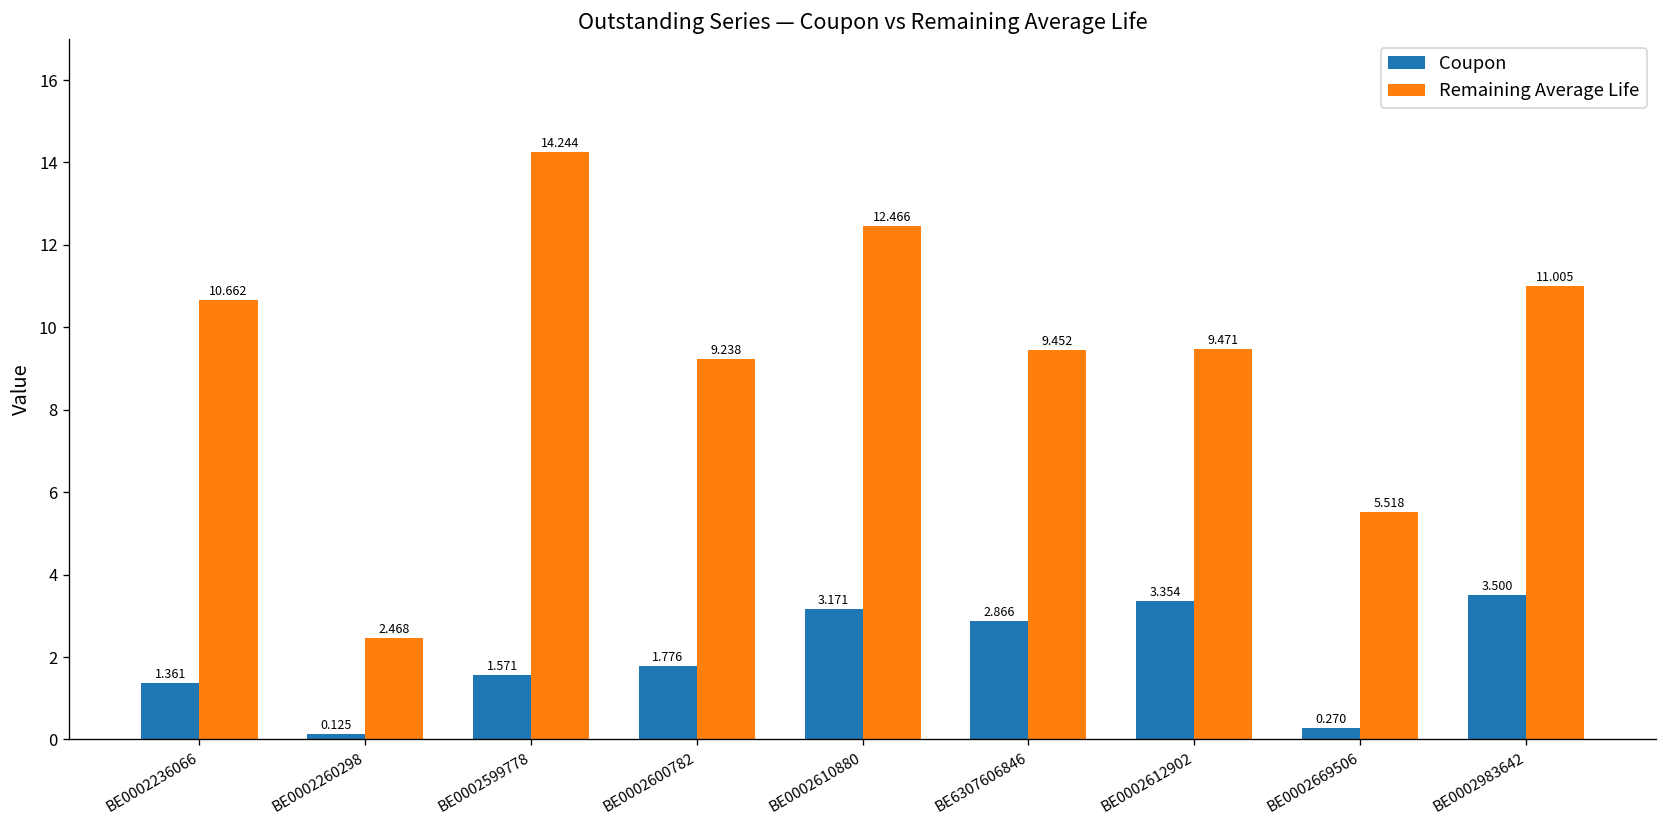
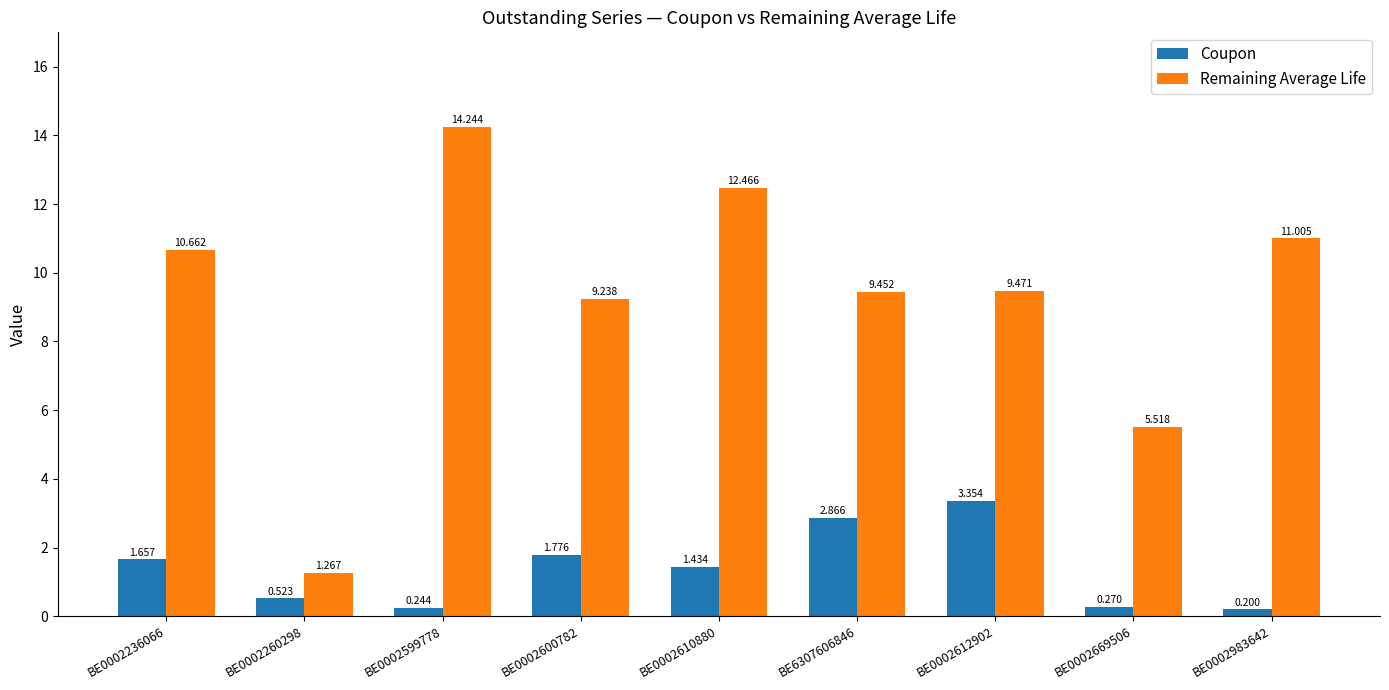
Coupon, BE0002236066: 1.361 -> 1.657
Coupon, BE0002260298: 0.125 -> 0.523
Remaining Average Life, BE0002260298: 2.468 -> 1.267
Coupon, BE0002599778: 1.571 -> 0.244
Coupon, BE0002610880: 3.171 -> 1.434
Coupon, BE0002983642: 3.500 -> 0.200
